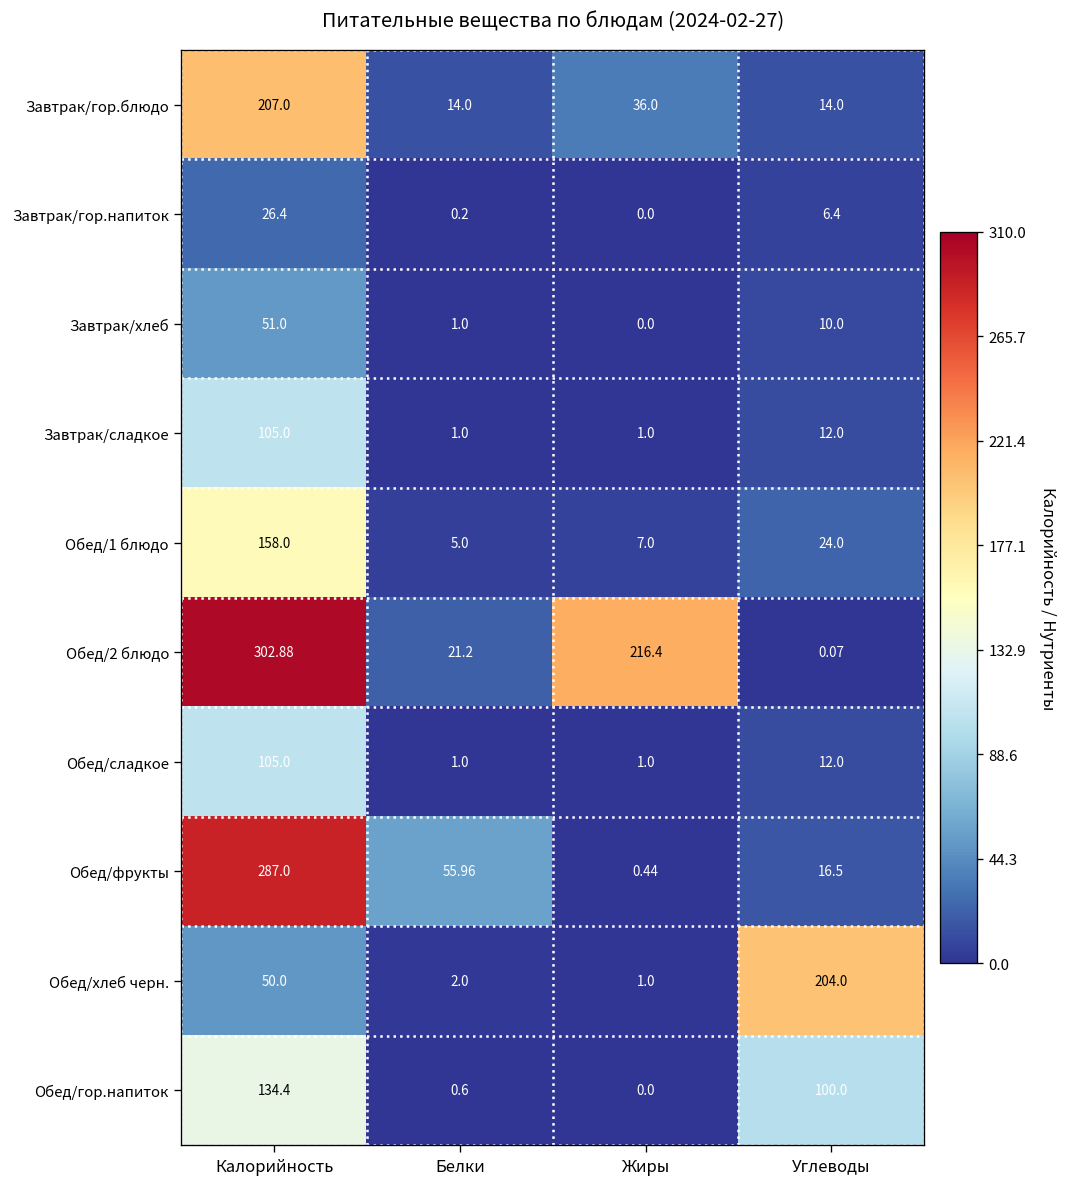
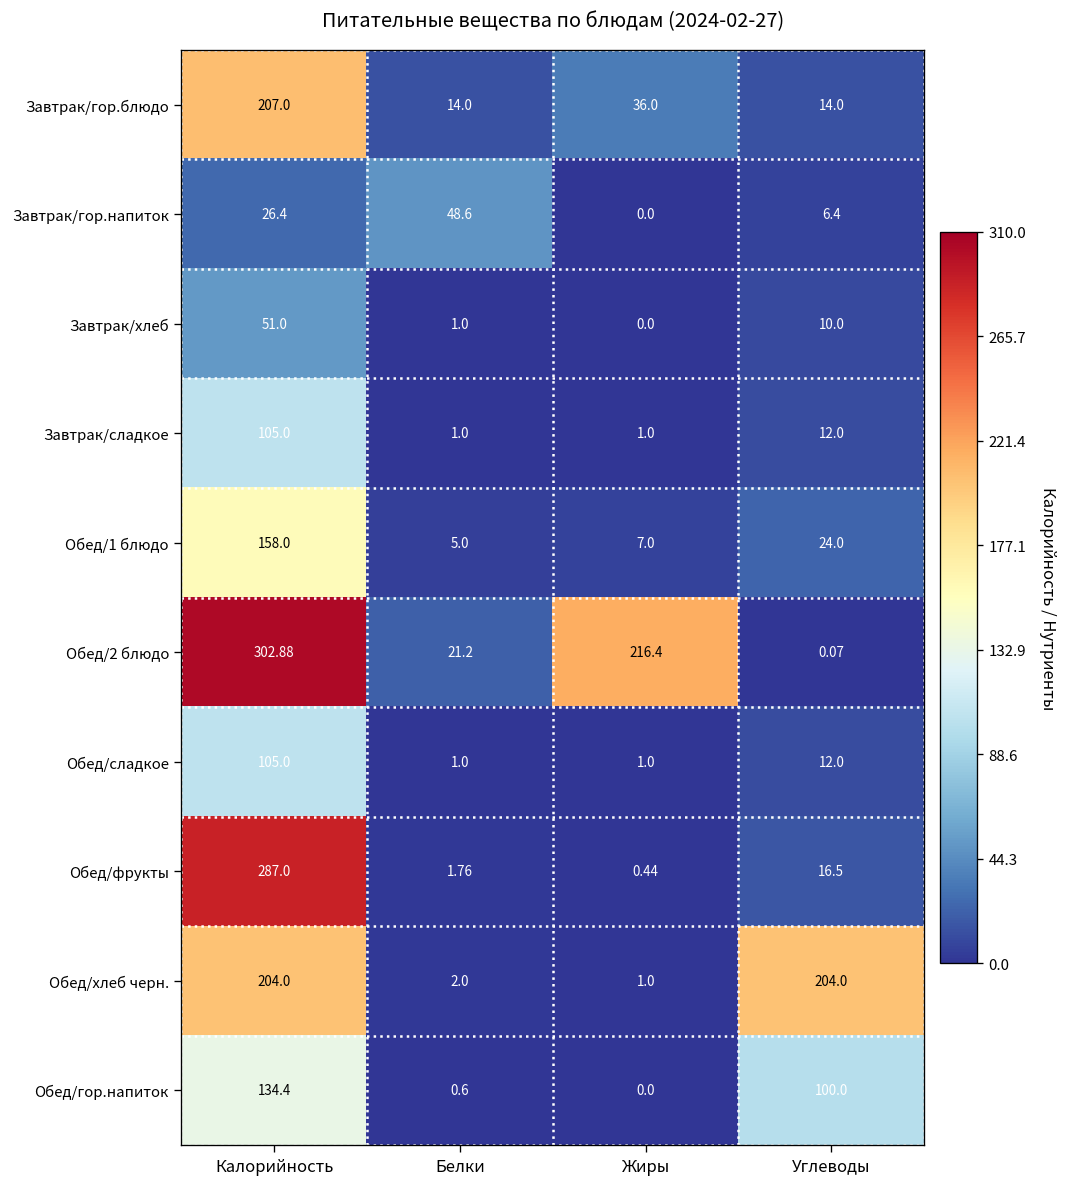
Завтрак/гор.напиток, Белки: 0.2 -> 48.6
Обед/фрукты, Белки: 55.96 -> 1.76
Обед/хлеб черн., Калорийность: 50.0 -> 204.0
